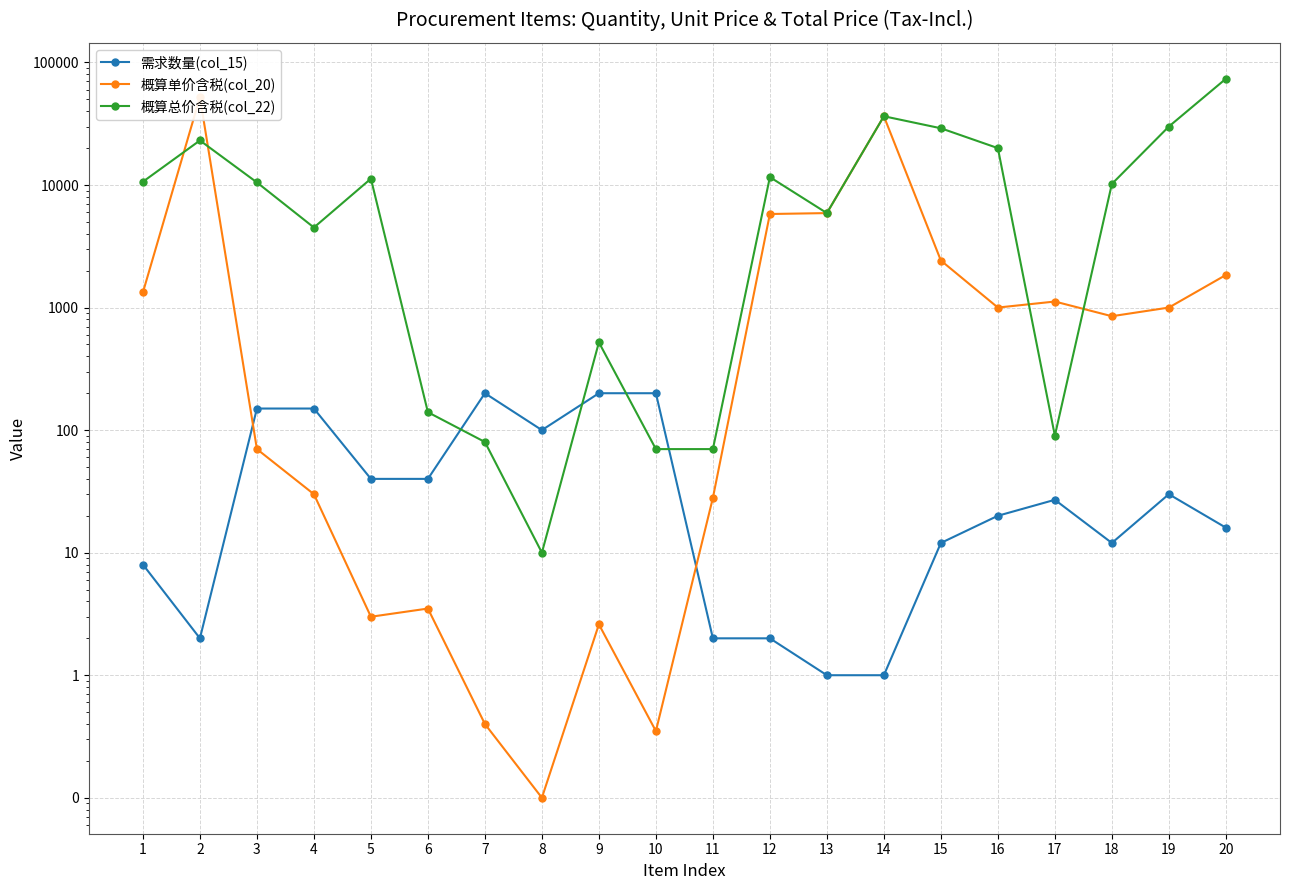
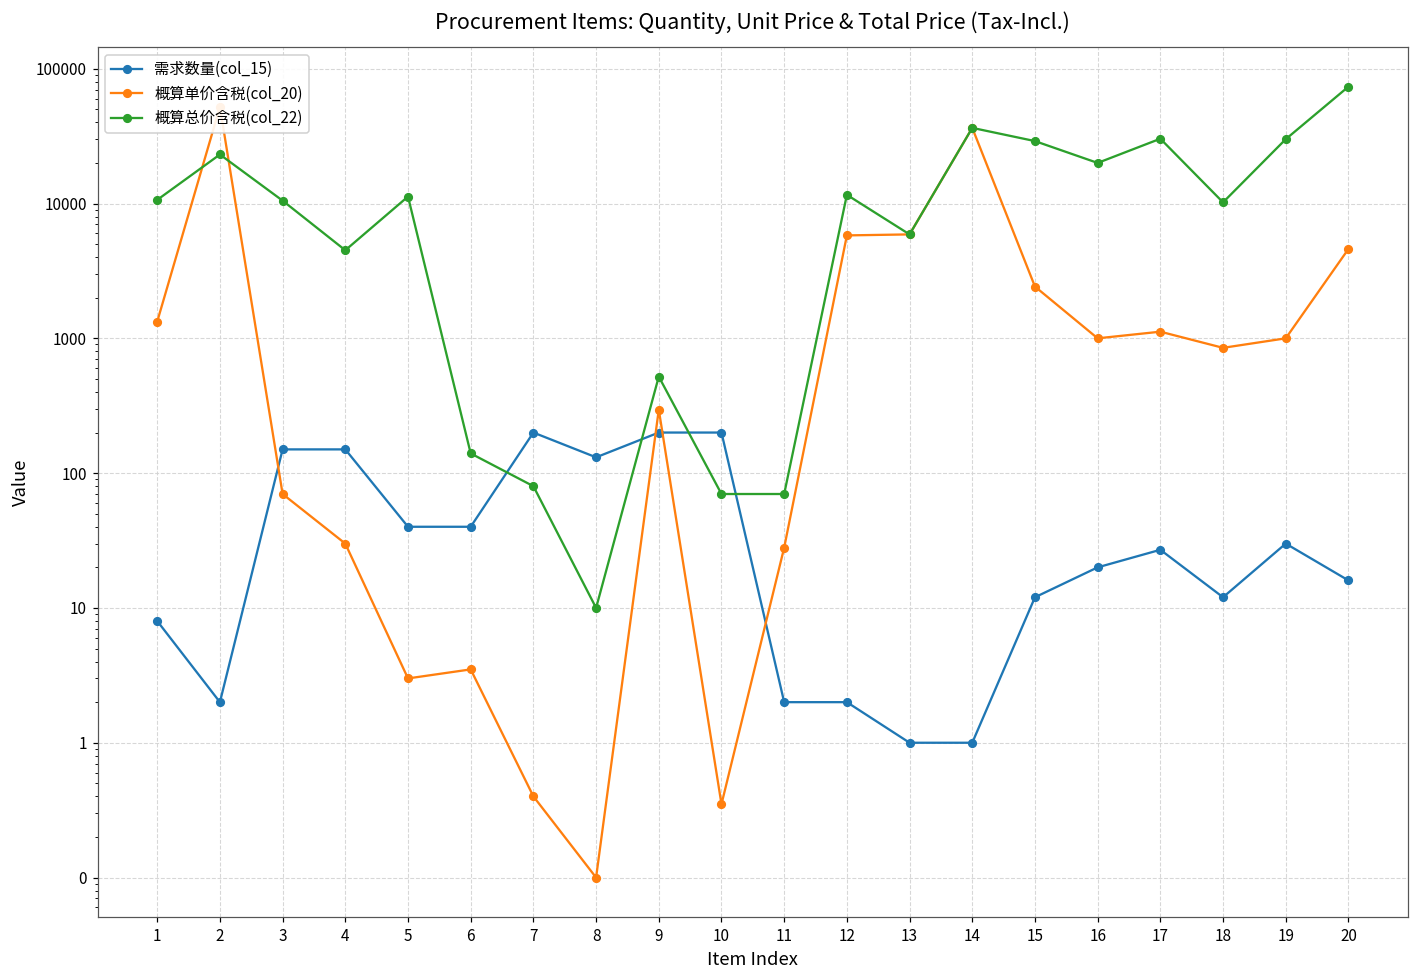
需求数量(col_15), 8: 100 -> 130
概算单价含税(col_20), 9: 2.6 -> 300
概算总价含税(col_22), 17: 90 -> 30000
概算单价含税(col_20), 20: 1800 -> 4600
